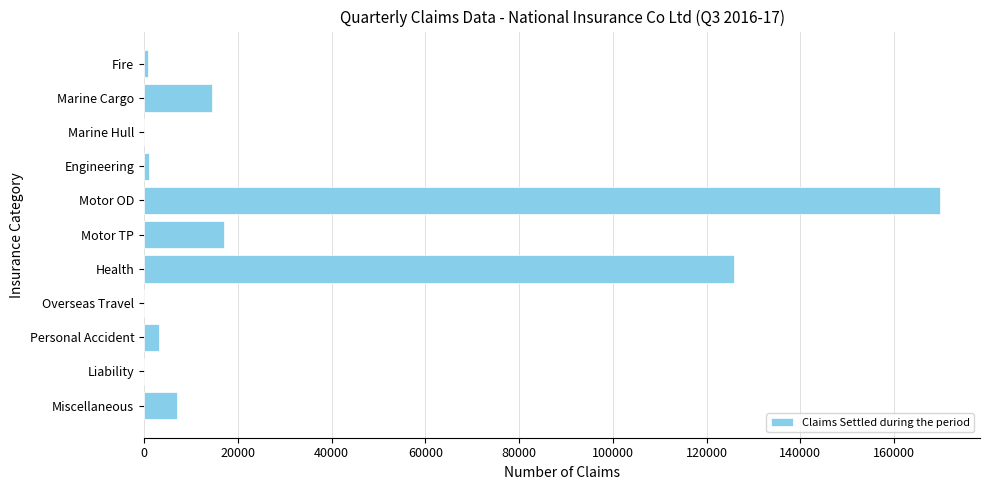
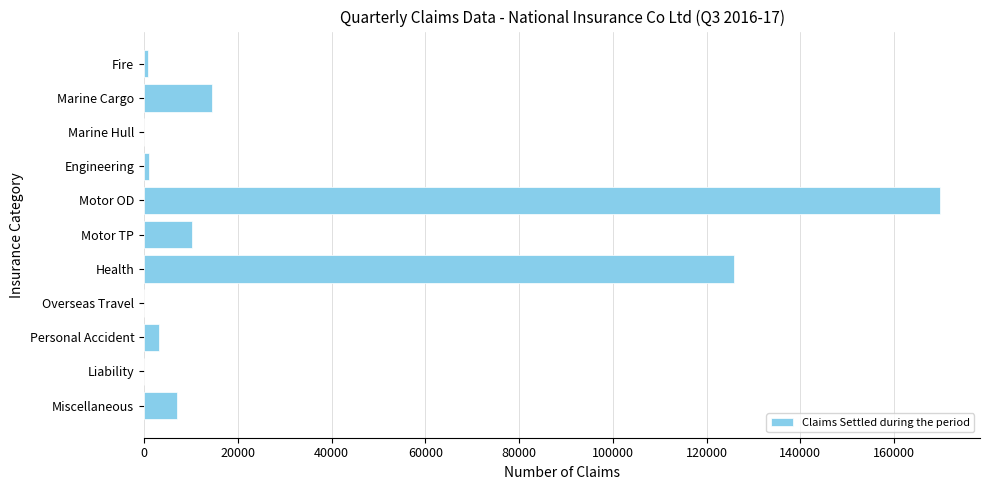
Motor TP: 17000 -> 10000
